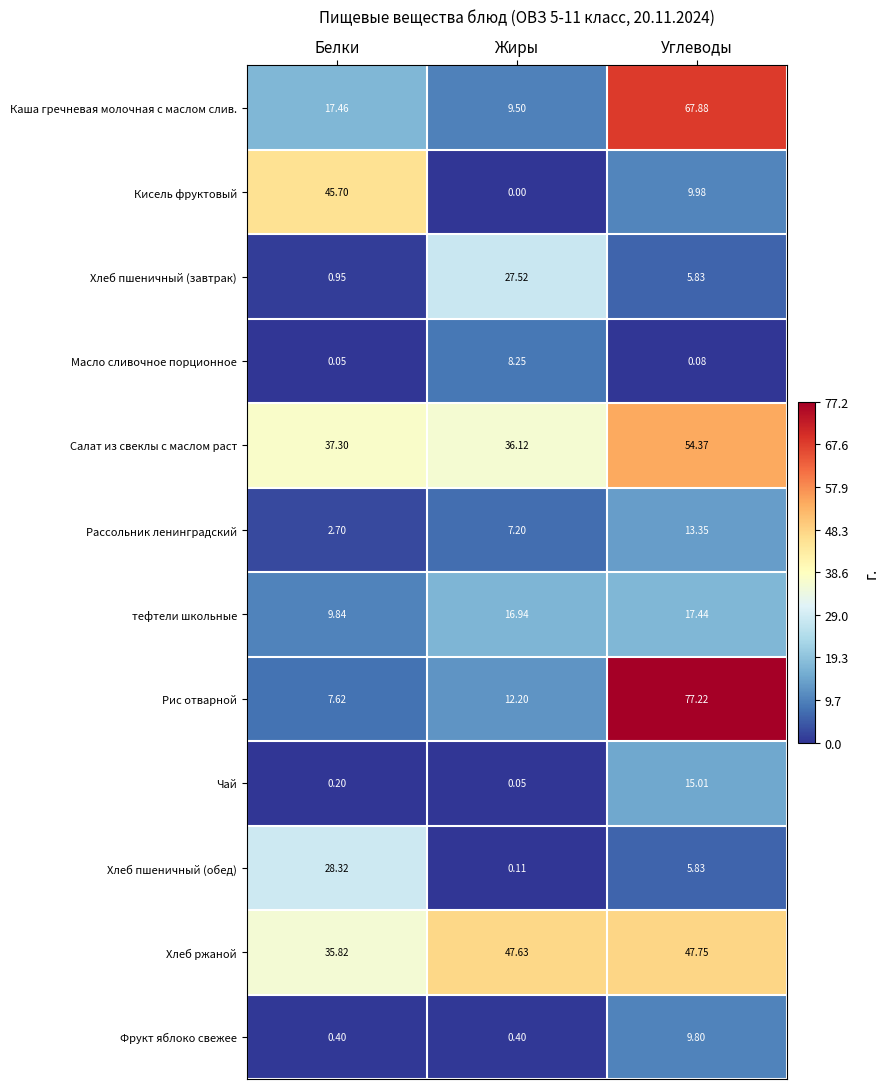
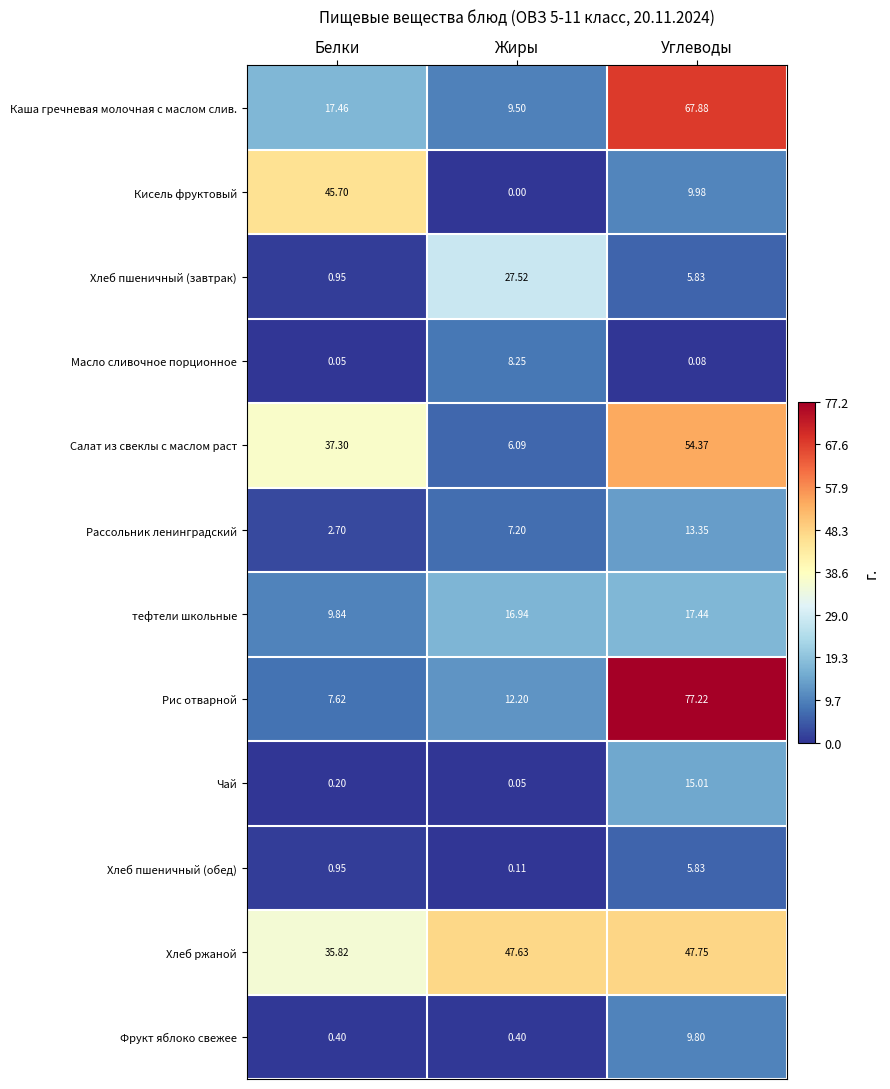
Салат из свеклы с маслом раст, Жиры: 36.12 -> 6.09
Хлеб пшеничный (обед), Белки: 28.32 -> 0.95
